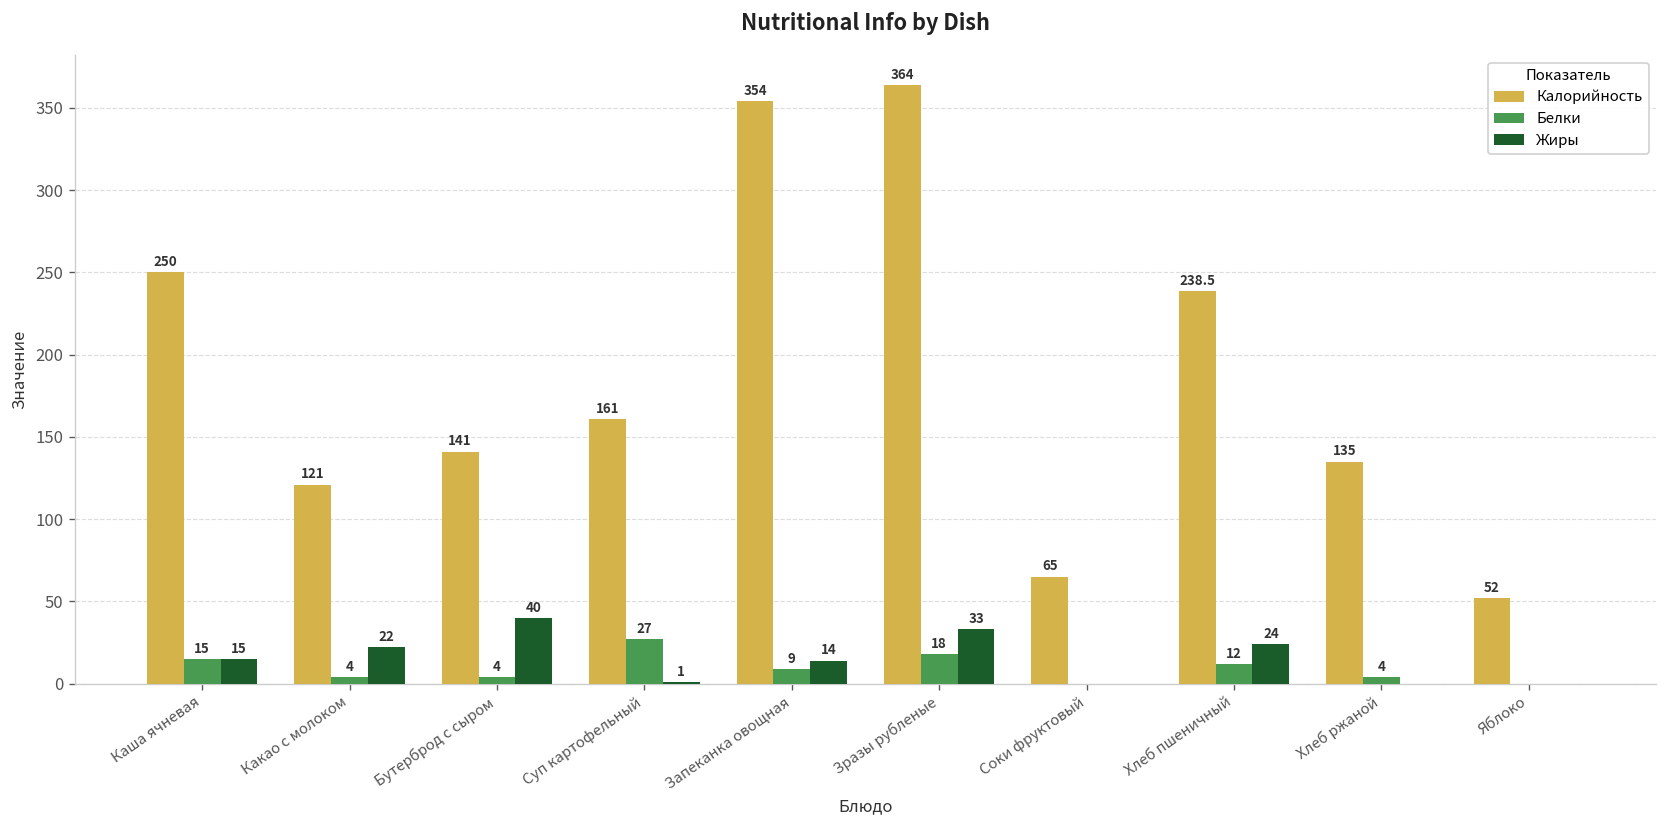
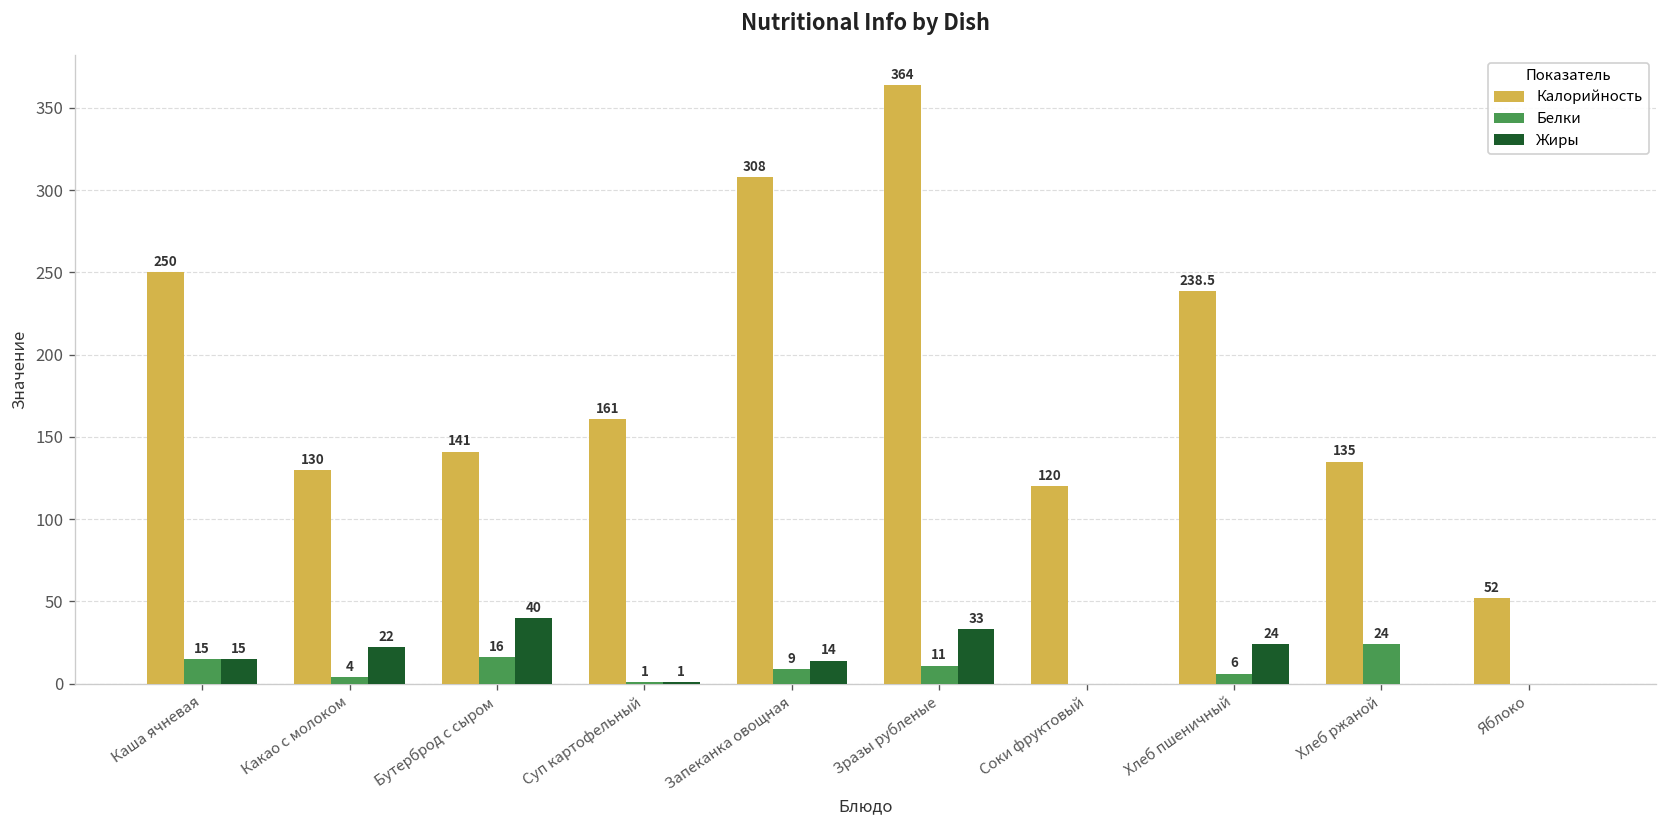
Калорийность, Какао с молоком: 121 -> 130
Белки, Бутерброд с сыром: 4 -> 16
Белки, Суп картофельный: 27 -> 1
Калорийность, Запеканка овощная: 354 -> 308
Белки, Зразы рубленые: 18 -> 11
Калорийность, Соки фруктовый: 65 -> 120
Белки, Хлеб пшеничный: 12 -> 6
Белки, Хлеб ржаной: 4 -> 24
